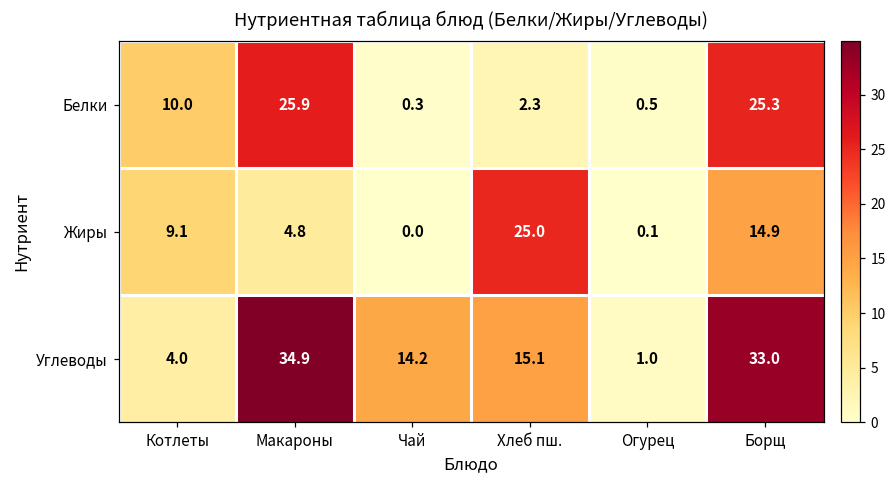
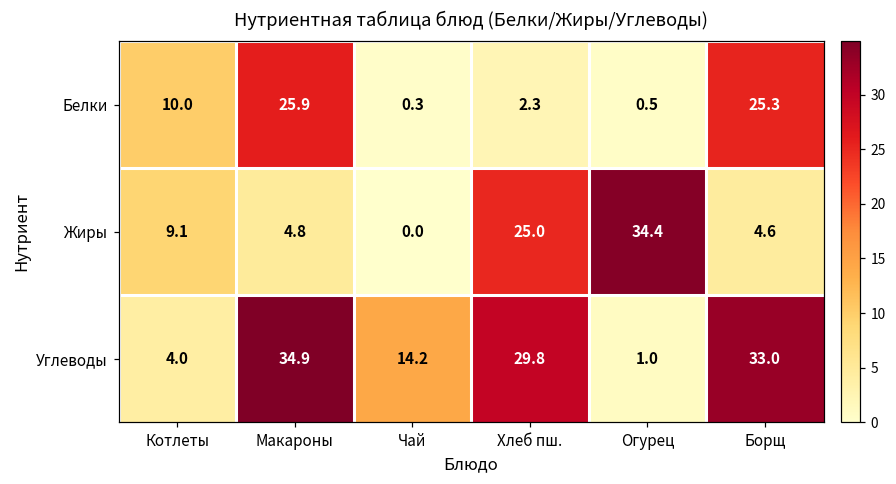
Жиры, Огурец: 0.1 -> 34.4
Жиры, Борщ: 14.9 -> 4.6
Углеводы, Хлеб пш.: 15.1 -> 29.8
